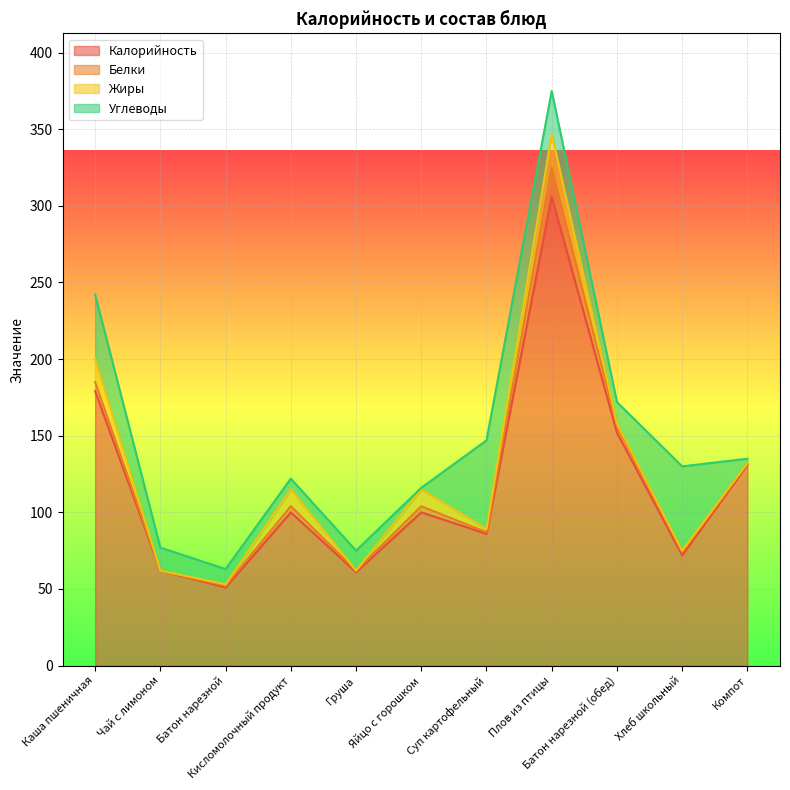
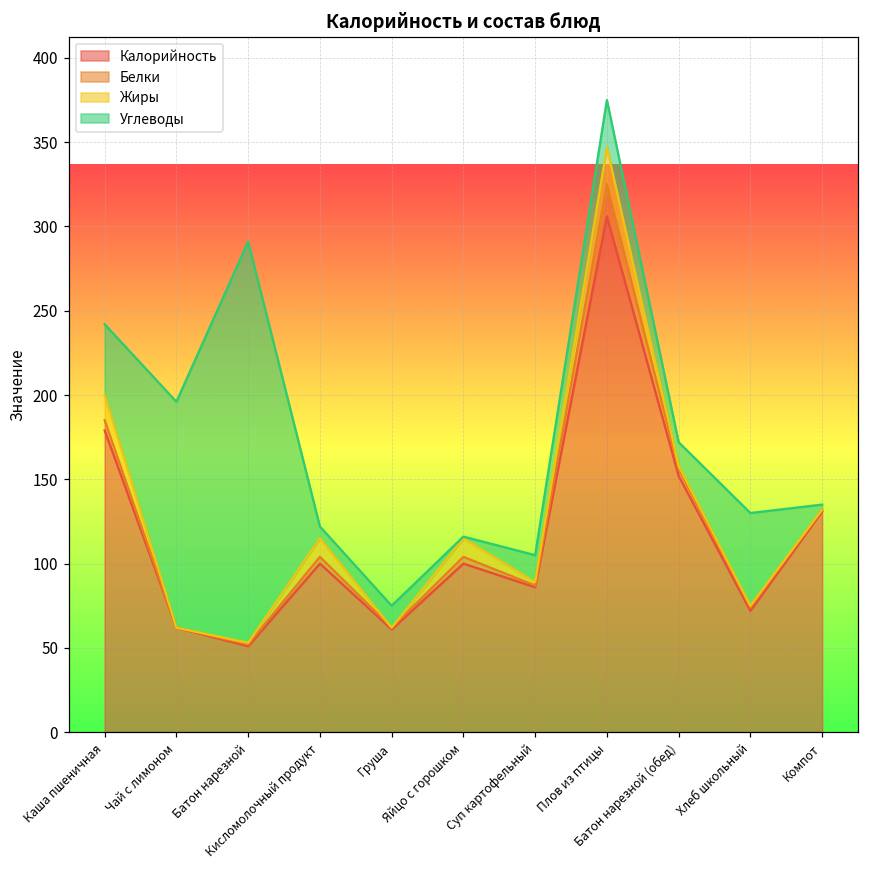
Углеводы, Чай с лимоном: 15 -> 134
Углеводы, Батон нарезной: 10 -> 238
Углеводы, Суп картофельный: 58 -> 16
